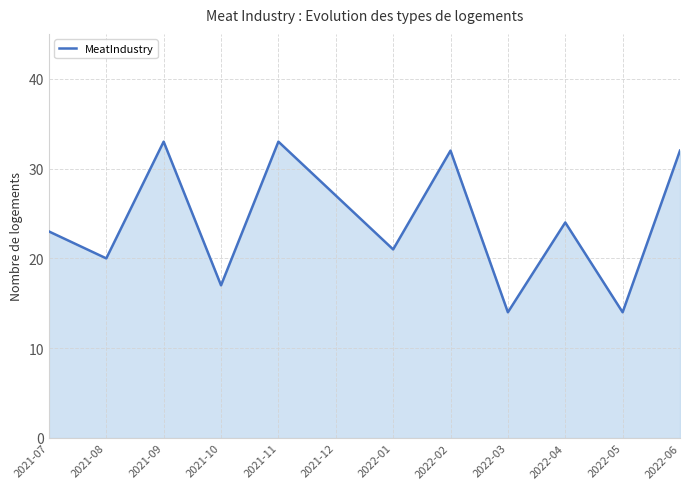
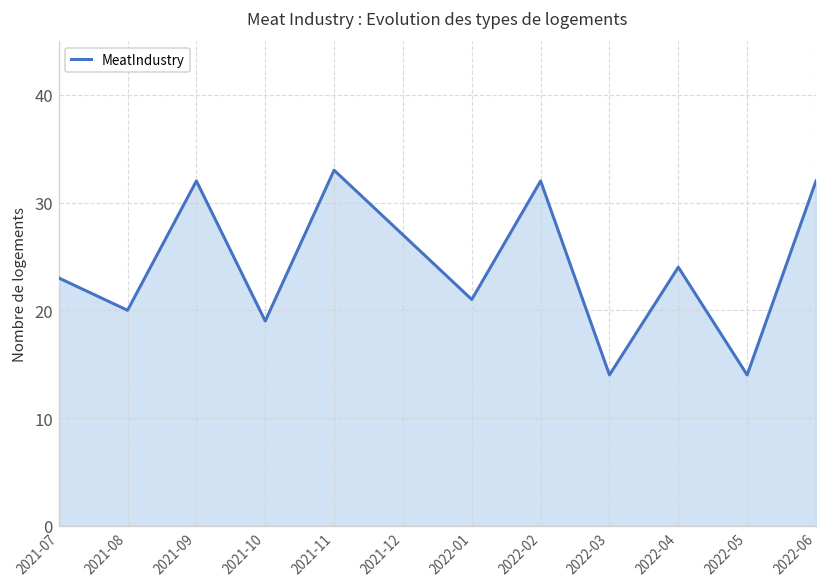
2021-09: 33 -> 32
2021-10: 17 -> 19
